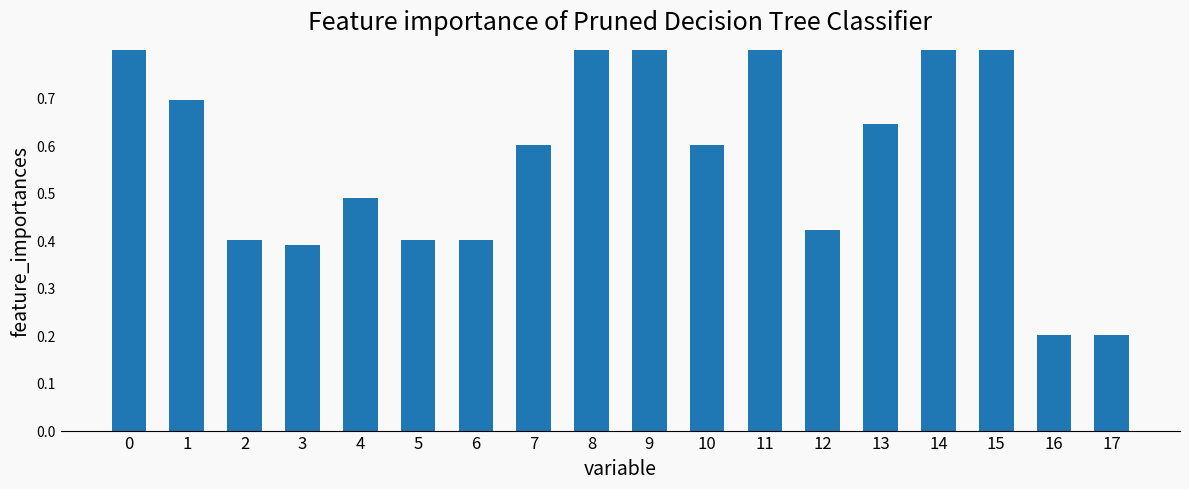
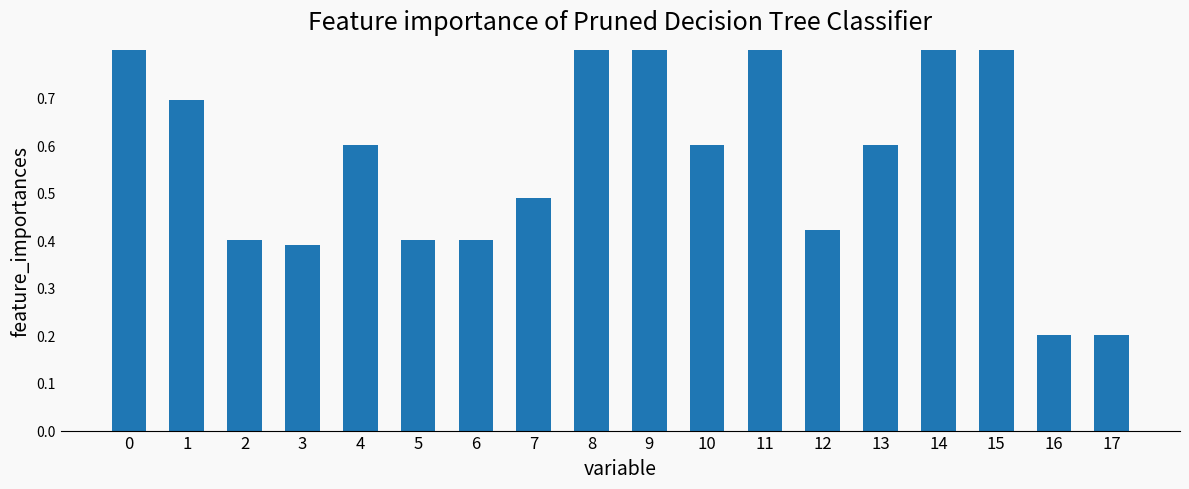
4: 0.49 -> 0.60
7: 0.60 -> 0.49
13: 0.64 -> 0.60
